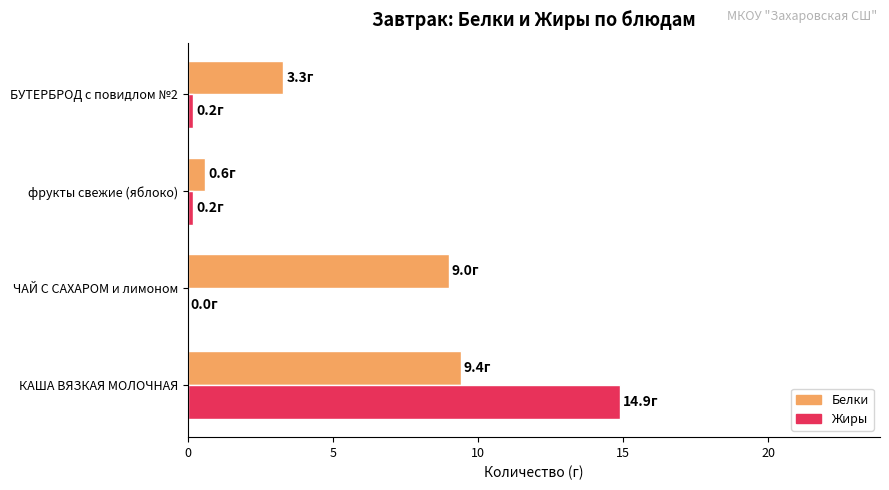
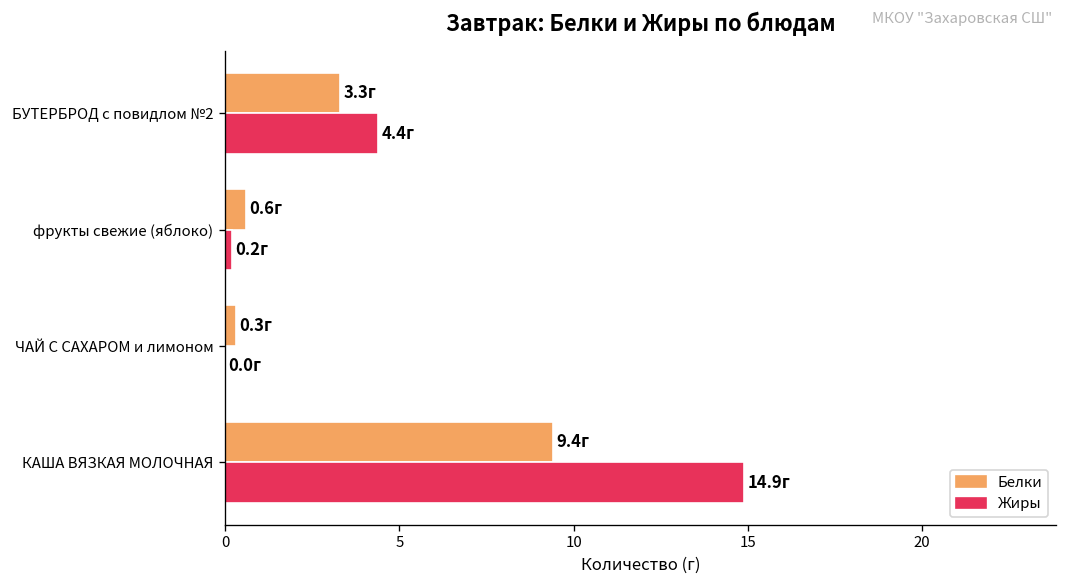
Жиры, БУТЕРБРОД с повидлом №2: 0.2г -> 4.4г
Белки, ЧАЙ С САХАРОМ и лимоном: 9.0г -> 0.3г
